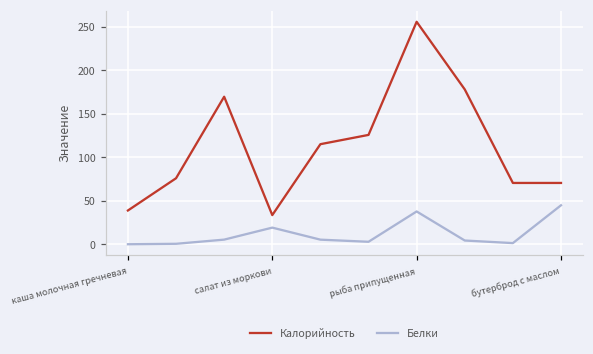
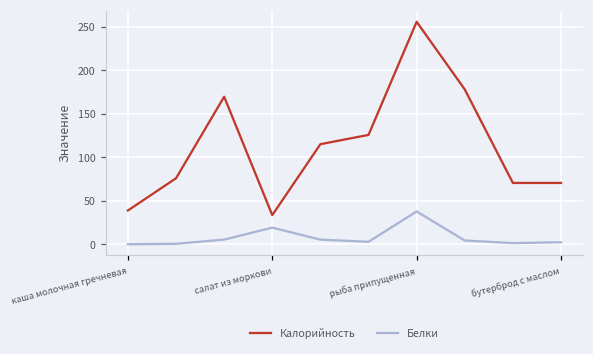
Белки, бутерброд с маслом: 40 -> 0
